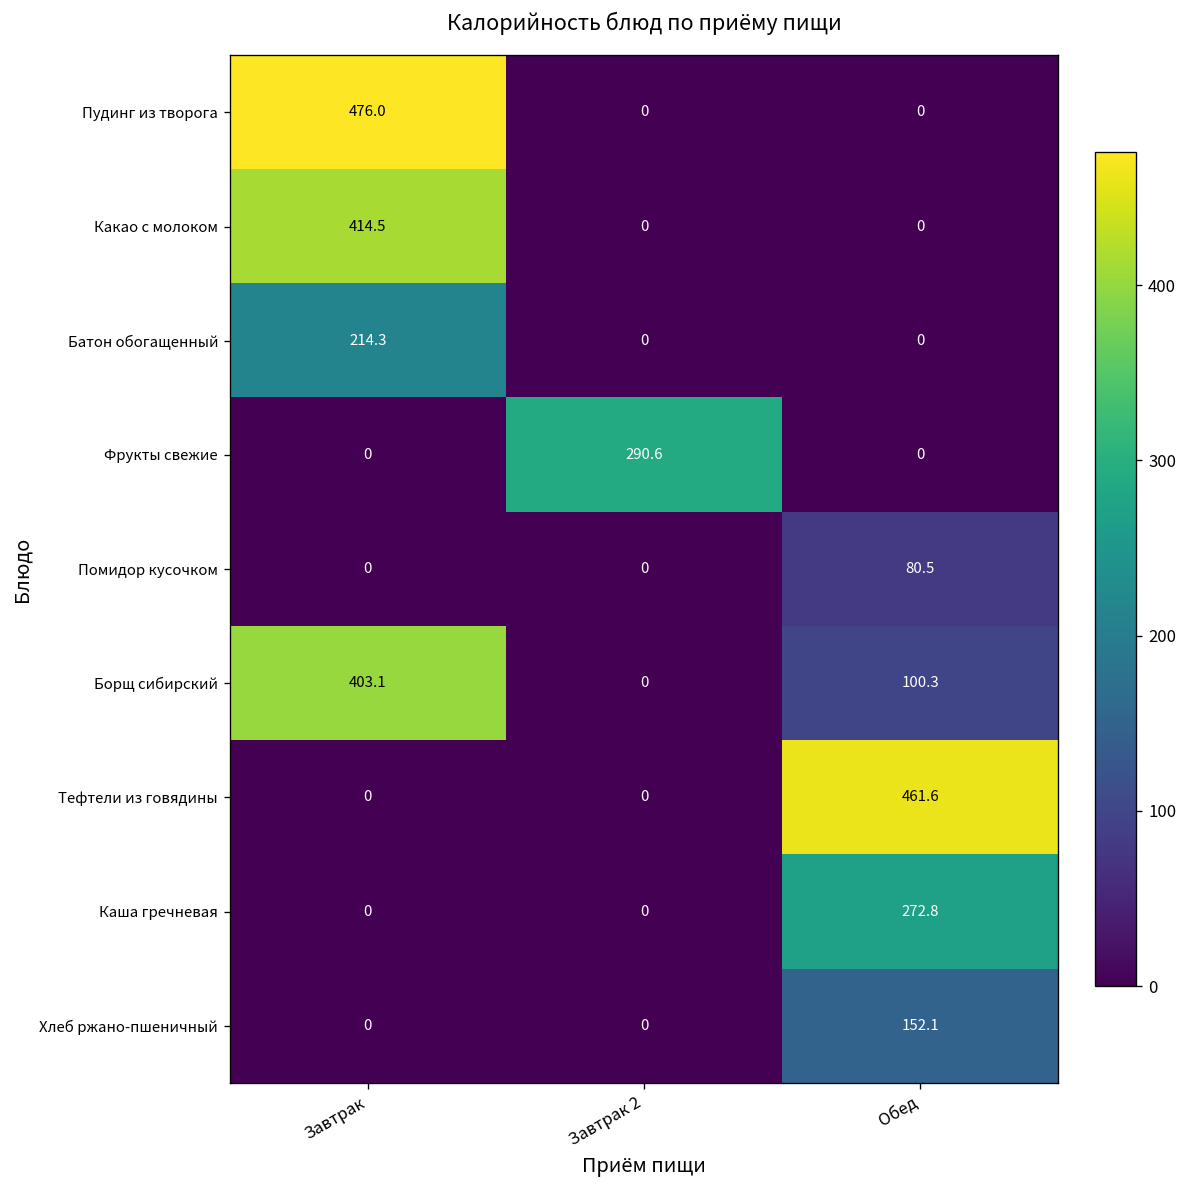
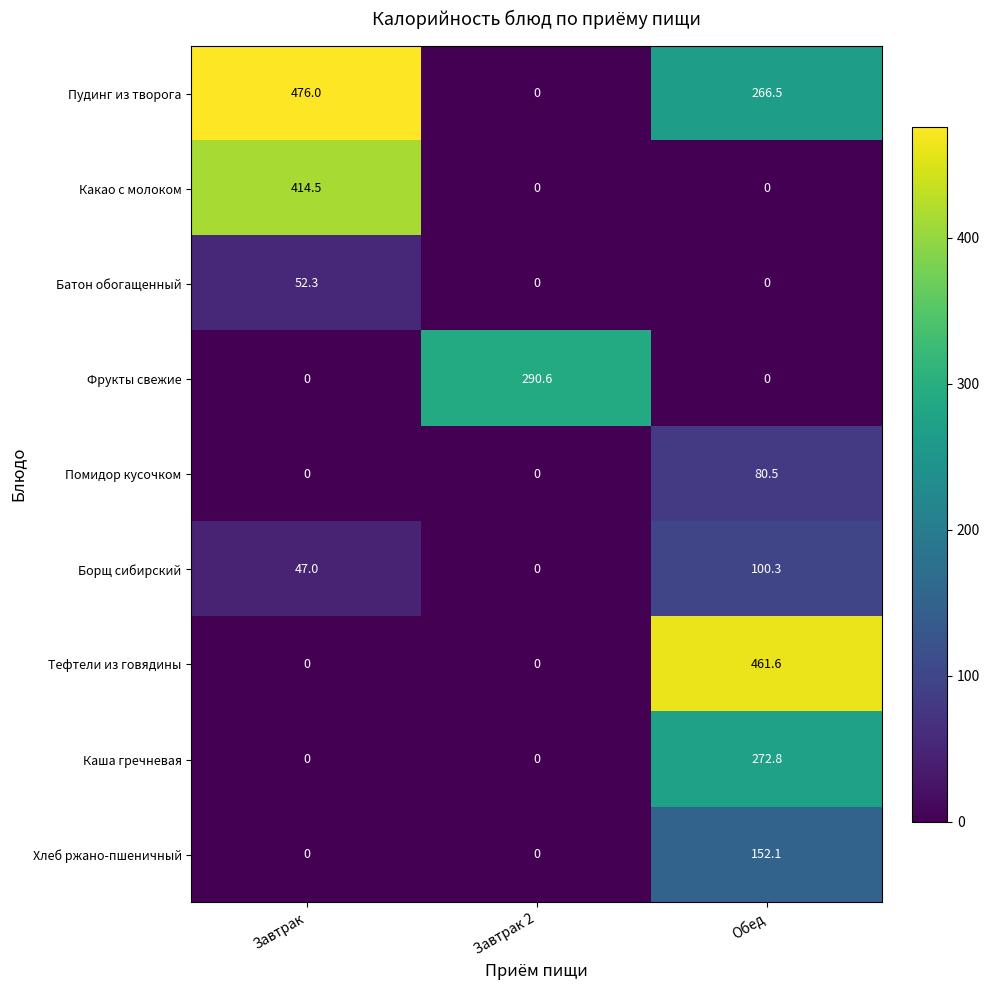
Пудинг из творога, Обед: 0 -> 266.5
Батон обогащенный, Завтрак: 214.3 -> 52.3
Борщ сибирский, Завтрак: 403.1 -> 47.0
